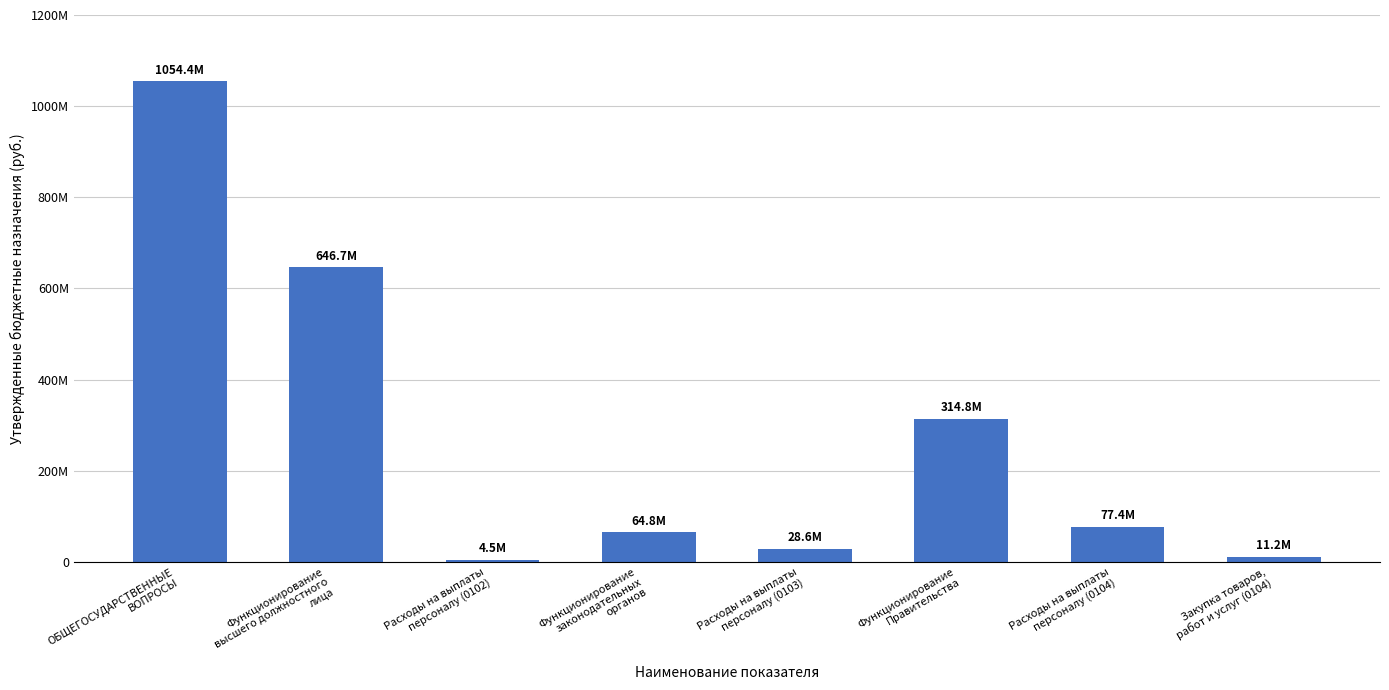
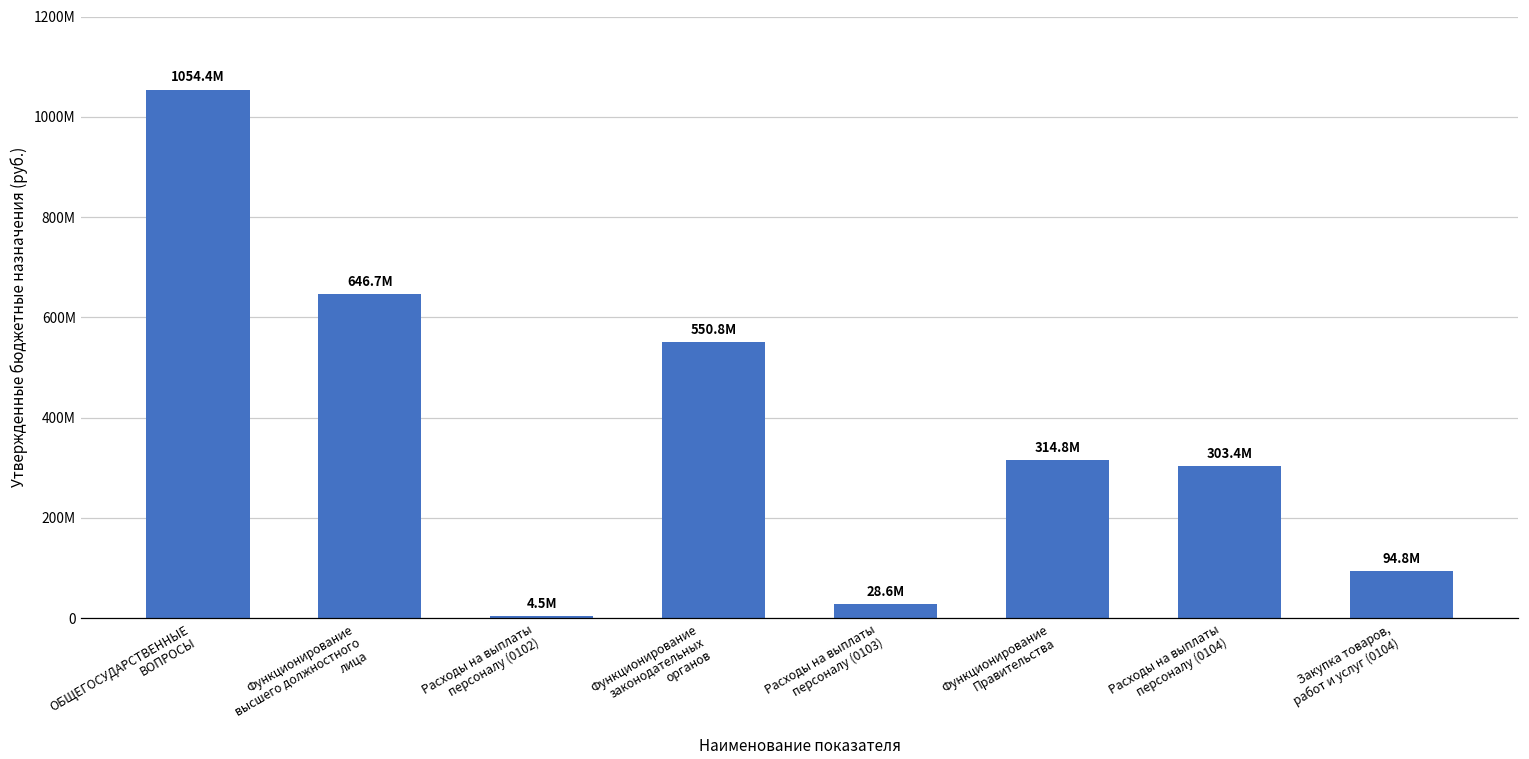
Функционирование законодательных органов: 64.8M -> 550.8M
Расходы на выплаты персоналу (0104): 77.4M -> 303.4M
Закупка товаров, работ и услуг (0104): 11.2M -> 94.8M
